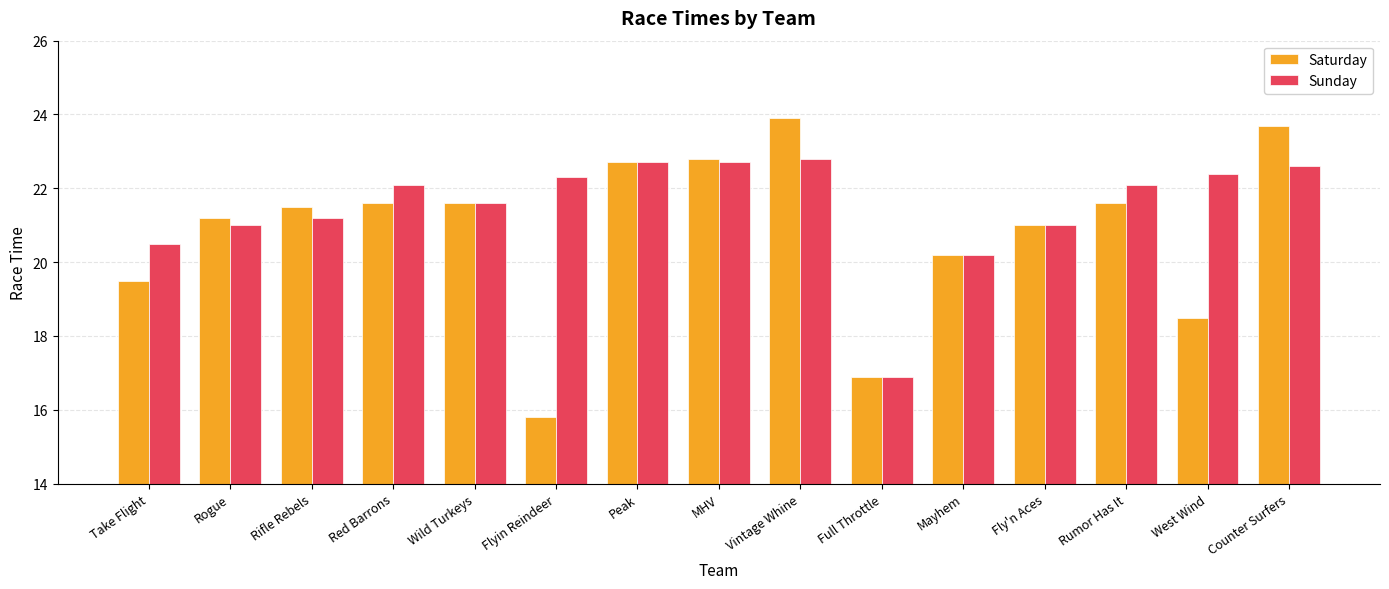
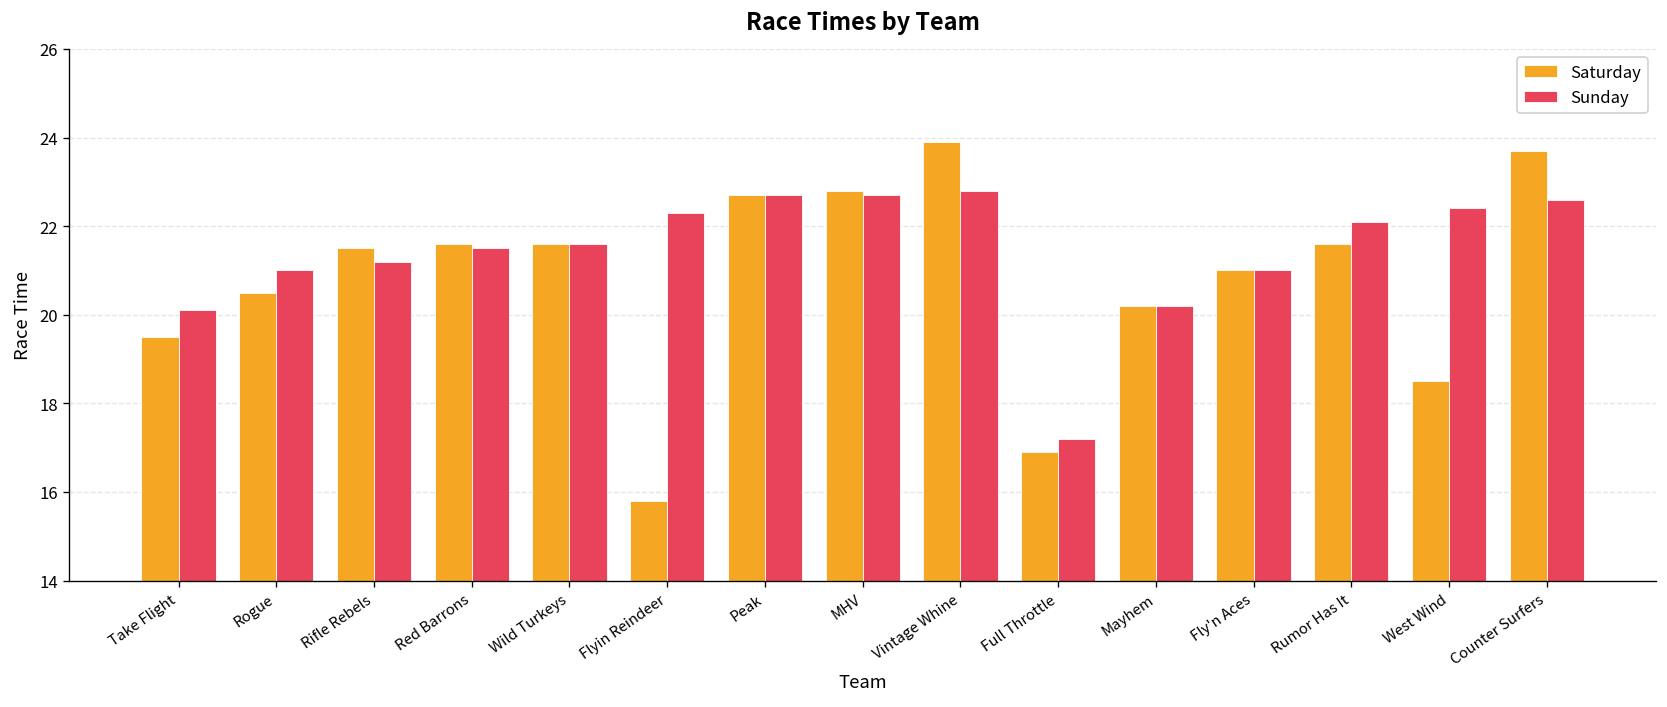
Sunday, Take Flight: 20.5 -> 20.1
Saturday, Rogue: 21.2 -> 20.5
Sunday, Red Barrons: 22.1 -> 21.5
Sunday, Full Throttle: 16.9 -> 17.2
